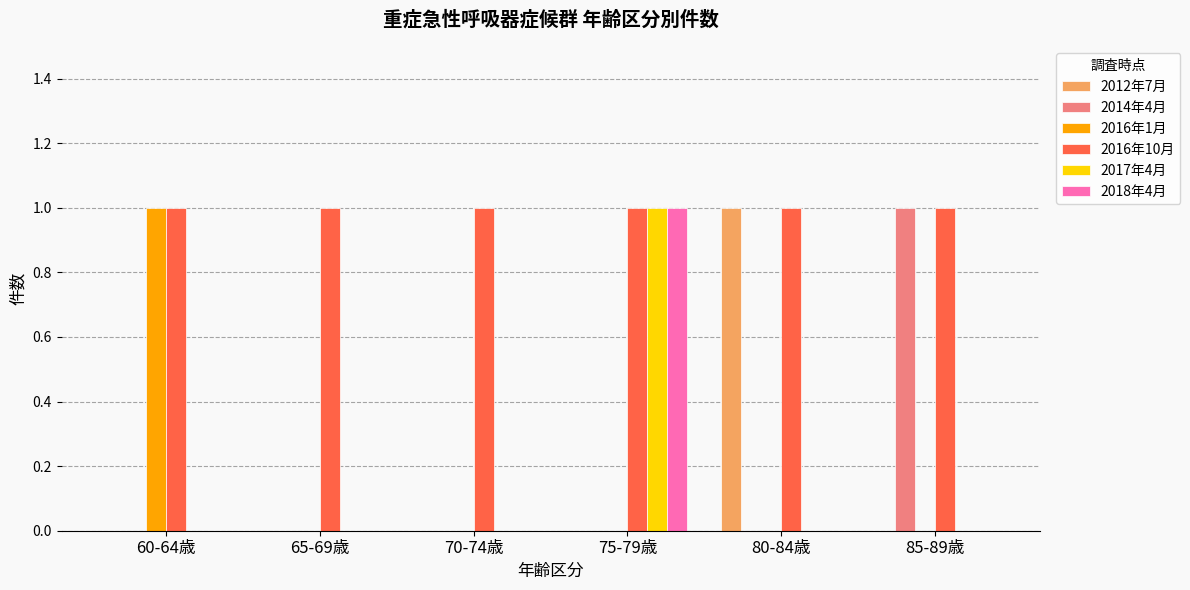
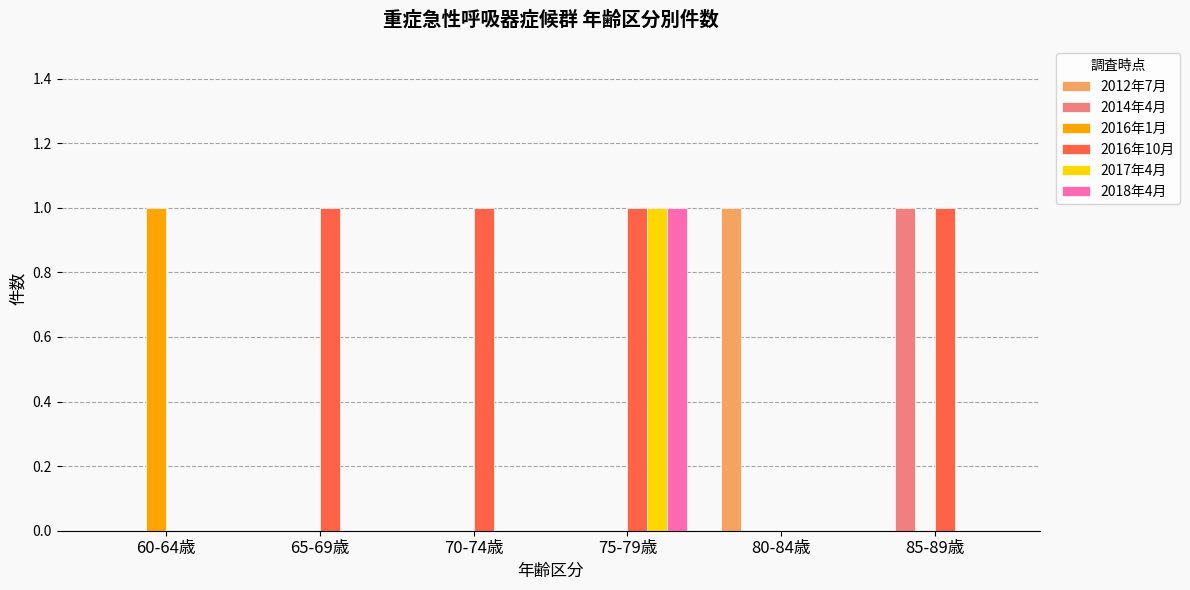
2016年10月, 60-64歳: 1 -> 0
2016年10月, 80-84歳: 1 -> 0
